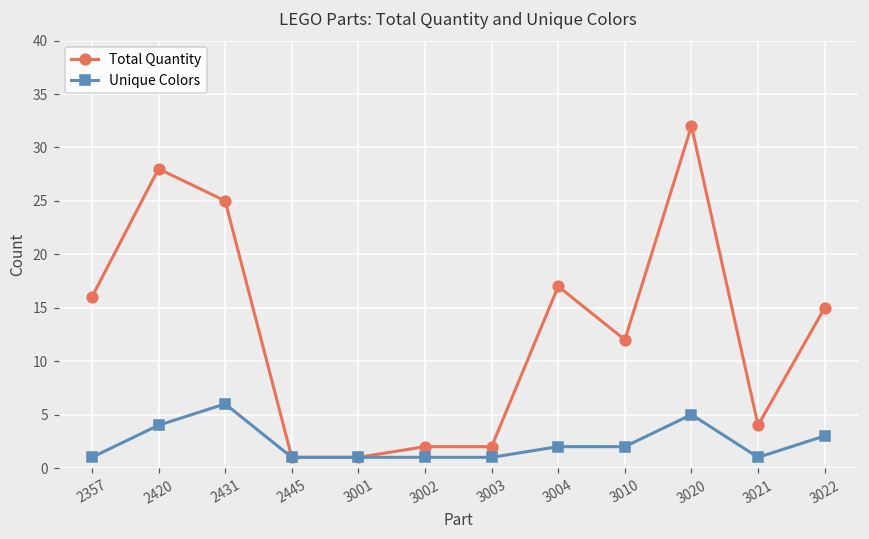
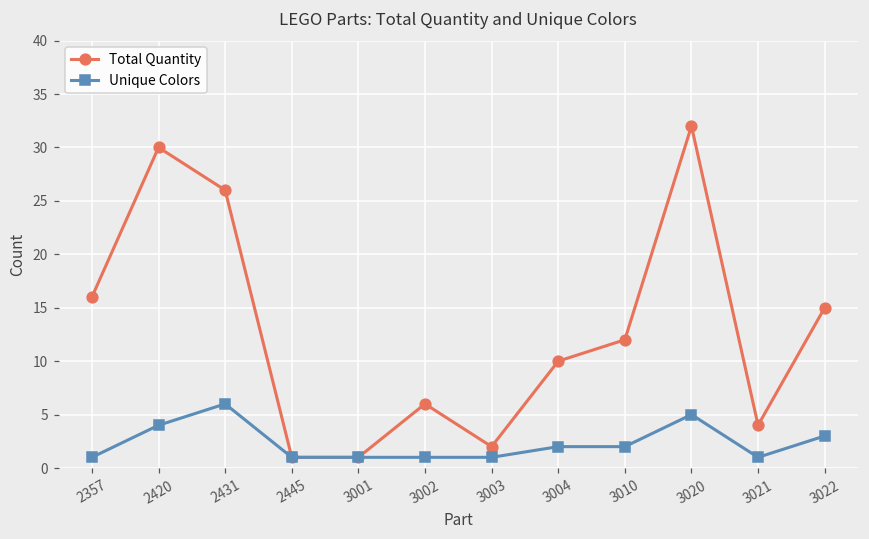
Total Quantity, 2420: 28 -> 30
Total Quantity, 2431: 25 -> 26
Total Quantity, 3002: 2 -> 6
Total Quantity, 3004: 17 -> 10
